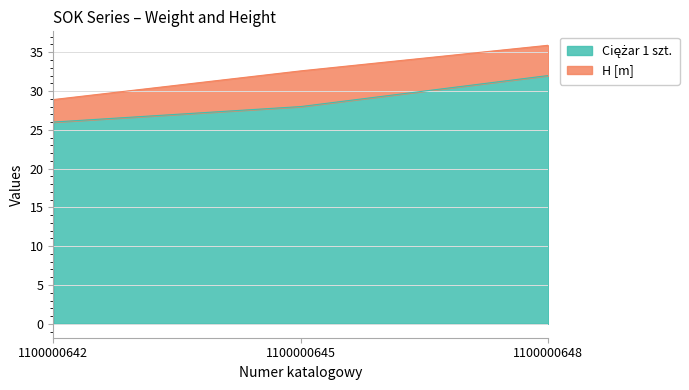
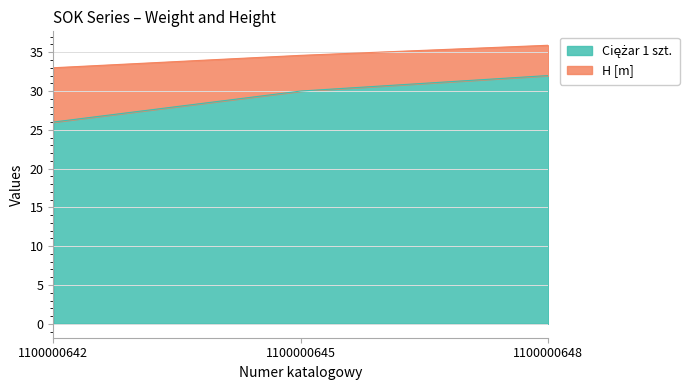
H [m], 1100000642: 3 -> 7
Ciężar 1 szt., 1100000645: 28 -> 30
